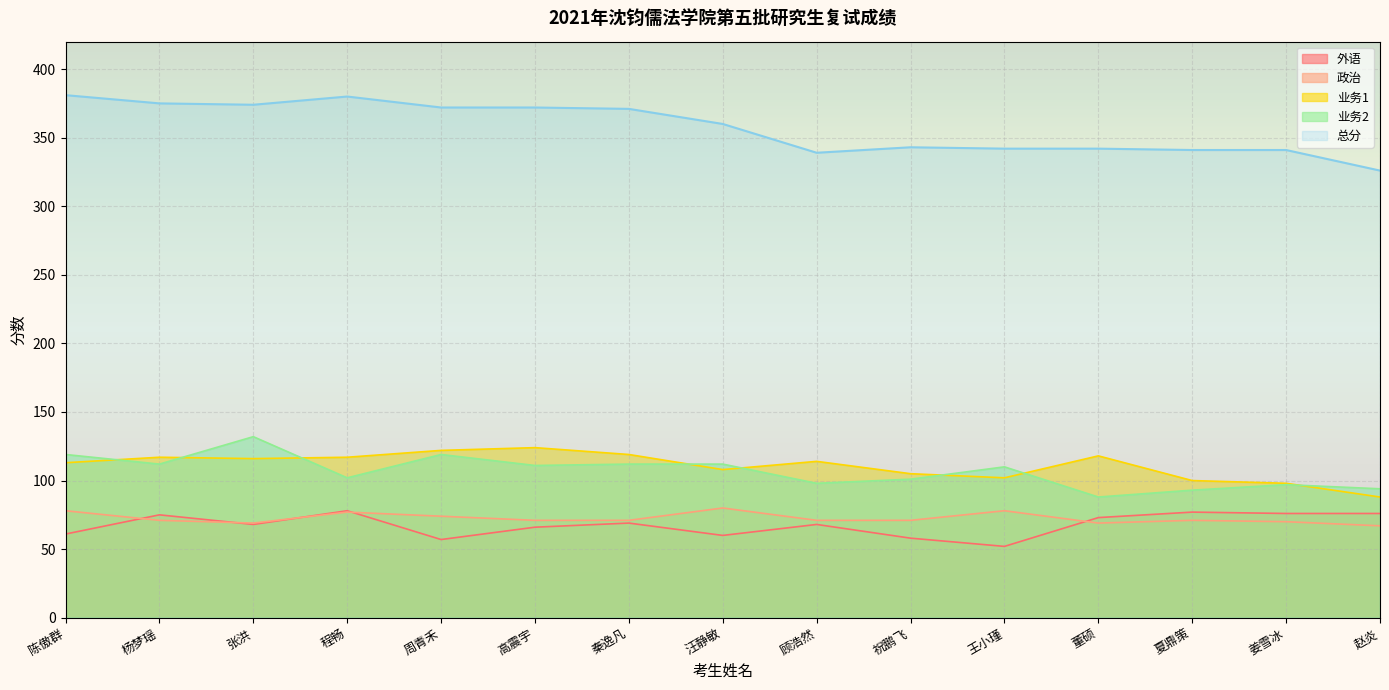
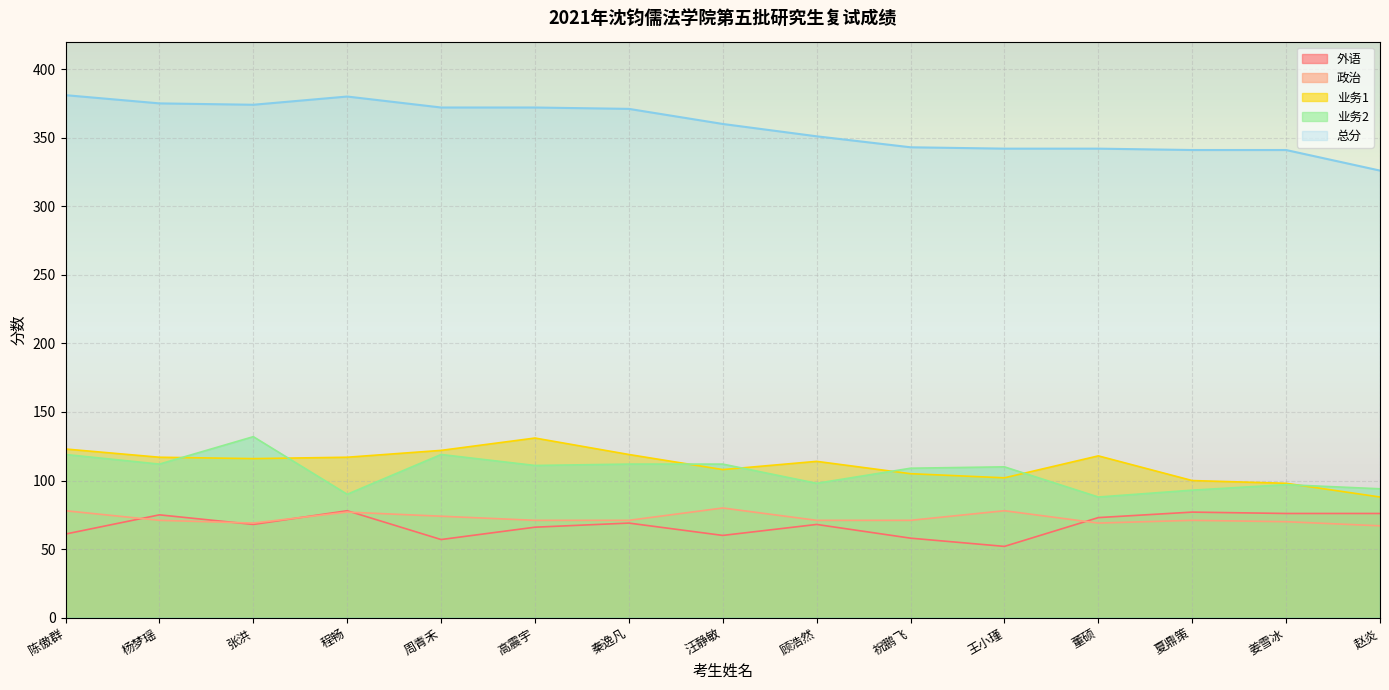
业务1, 陈傲群: 113 -> 123
业务2, 程畅: 102 -> 90
业务1, 高震宇: 124 -> 131
总分, 顾浩然: 339 -> 351
业务2, 祝鹏飞: 101 -> 109
